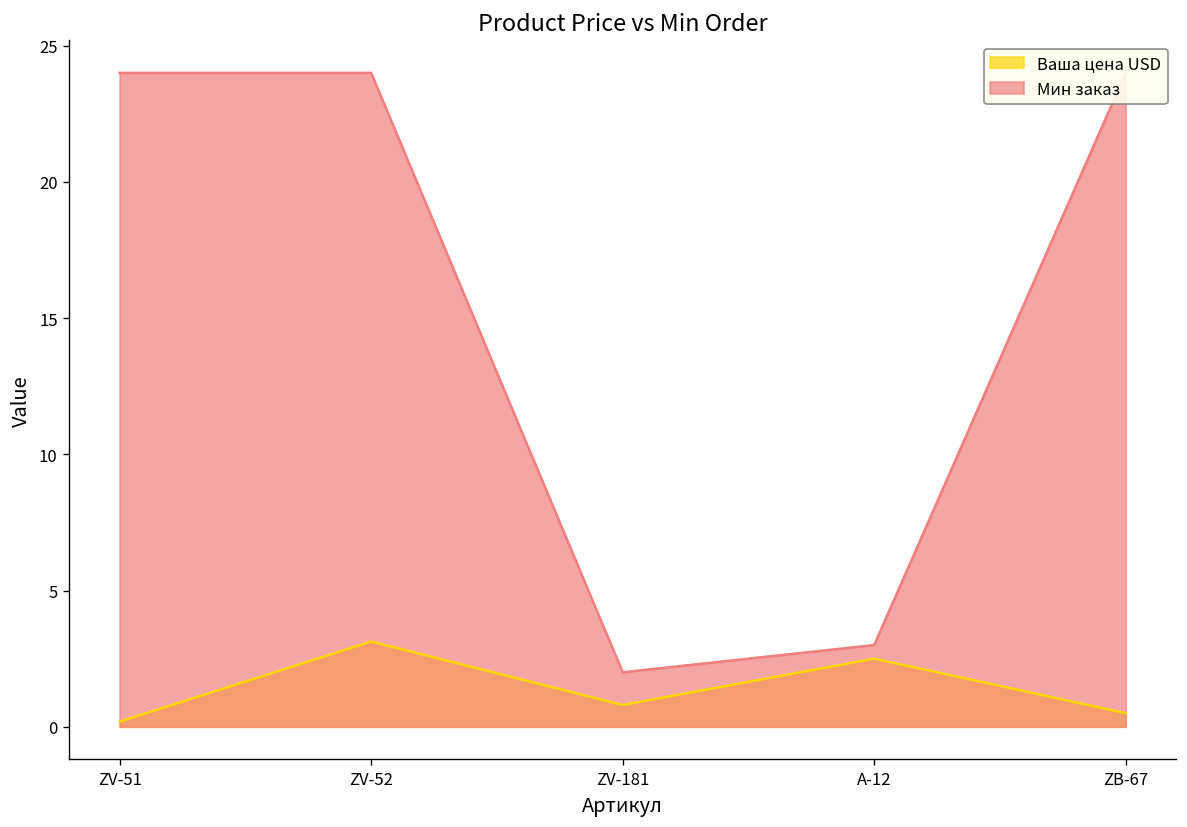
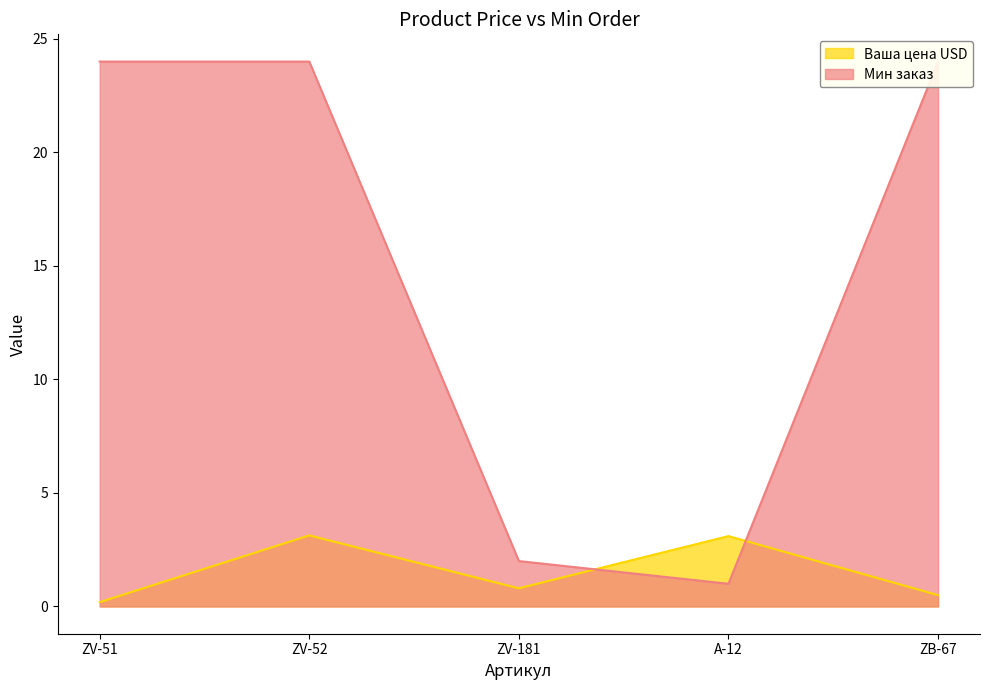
Ваша цена USD, A-12: 2.5 -> 3.1
Мин заказ, A-12: 3 -> 1
